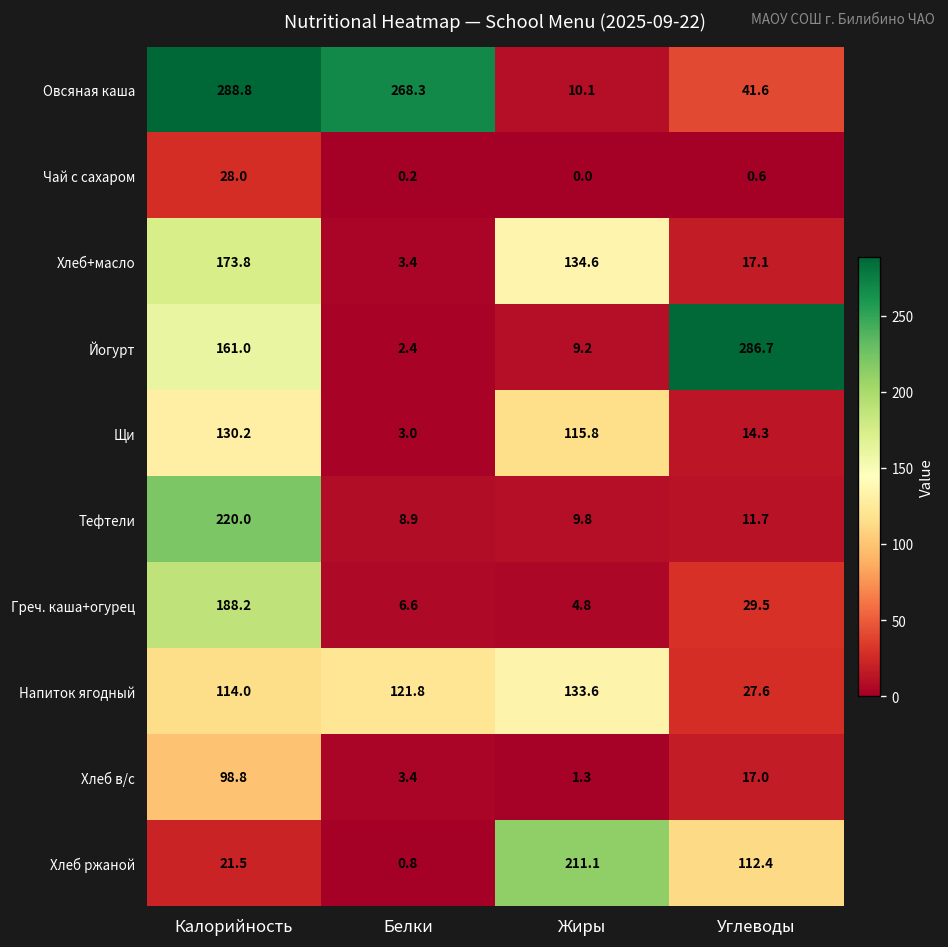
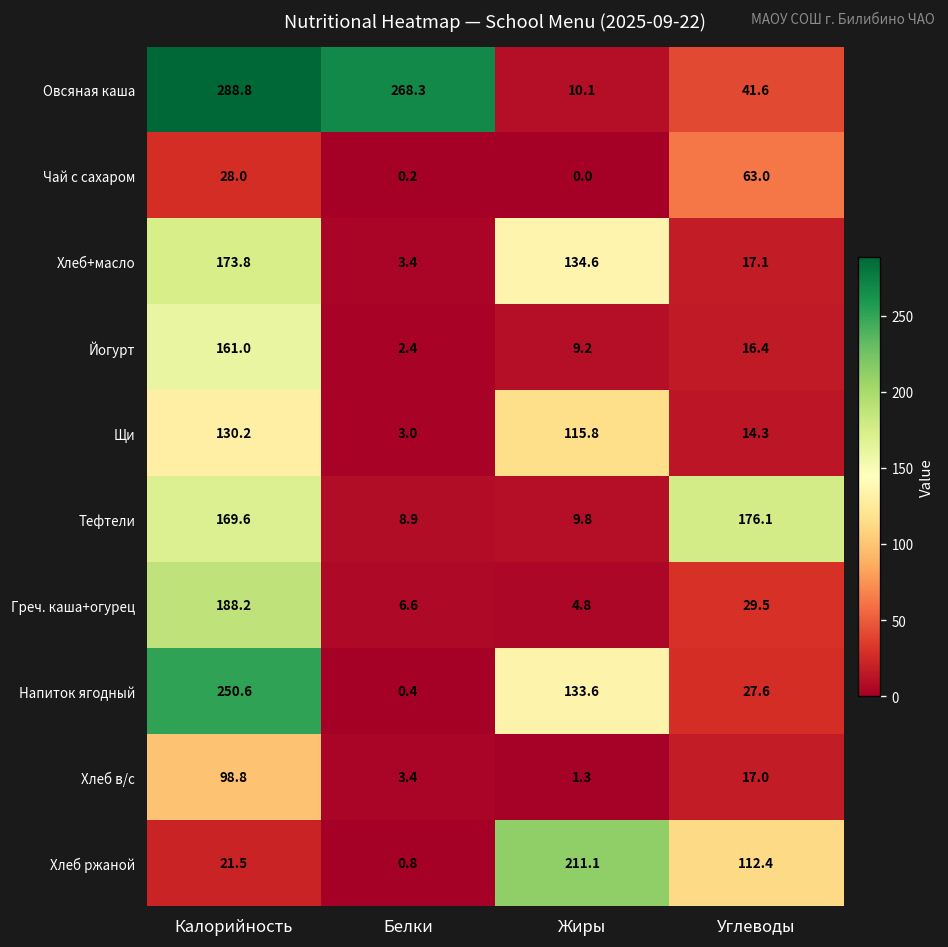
Чай с сахаром, Углеводы: 0.6 -> 63.0
Йогурт, Углеводы: 286.7 -> 16.4
Тефтели, Калорийность: 220.0 -> 169.6
Тефтели, Углеводы: 11.7 -> 176.1
Напиток ягодный, Калорийность: 114.0 -> 250.6
Напиток ягодный, Белки: 121.8 -> 0.4
